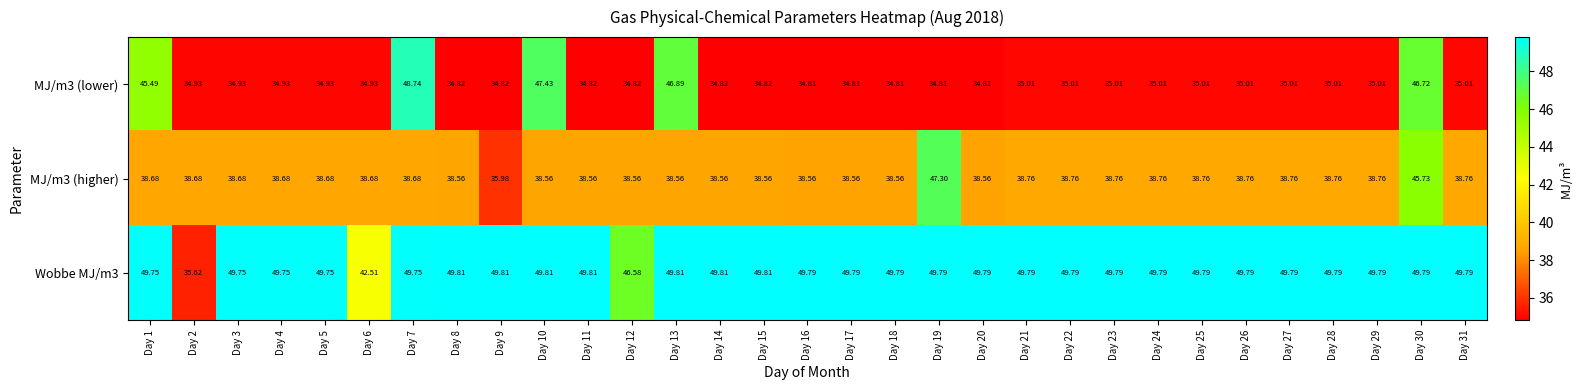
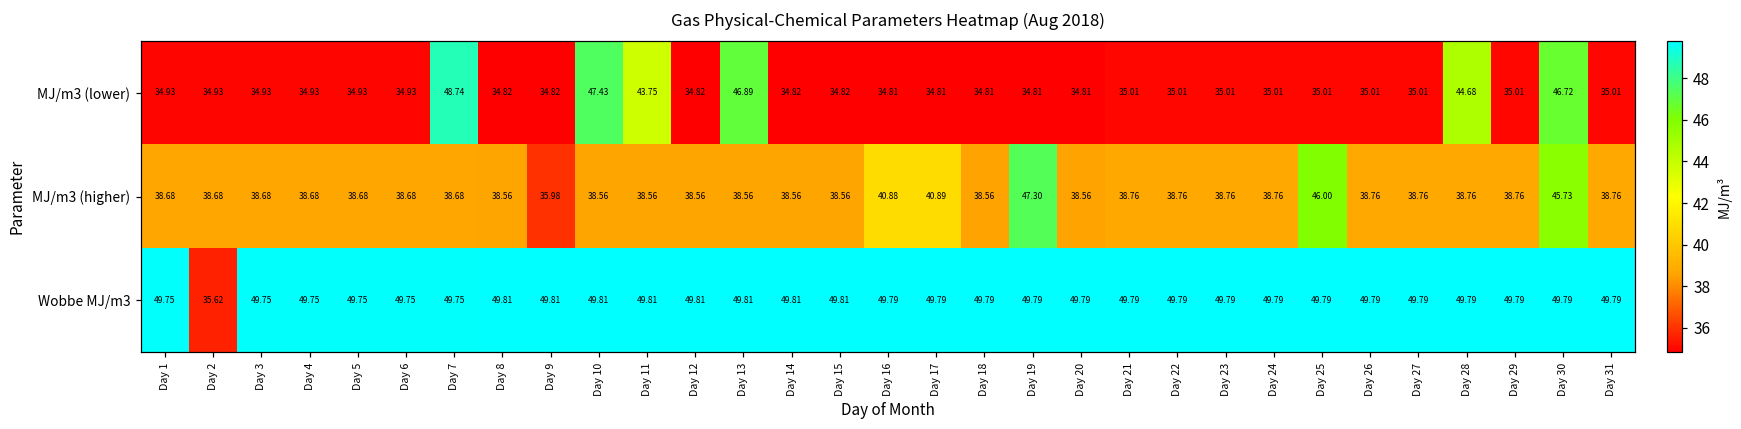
MJ/m3 (lower), Day 1: 45.49 -> 34.93
MJ/m3 (lower), Day 11: 34.82 -> 43.75
MJ/m3 (lower), Day 28: 35.01 -> 44.68
MJ/m3 (higher), Day 16: 38.56 -> 40.88
MJ/m3 (higher), Day 17: 38.56 -> 40.89
MJ/m3 (higher), Day 25: 38.76 -> 46.00
Wobbe MJ/m3, Day 6: 42.51 -> 49.75
Wobbe MJ/m3, Day 12: 46.58 -> 49.81
